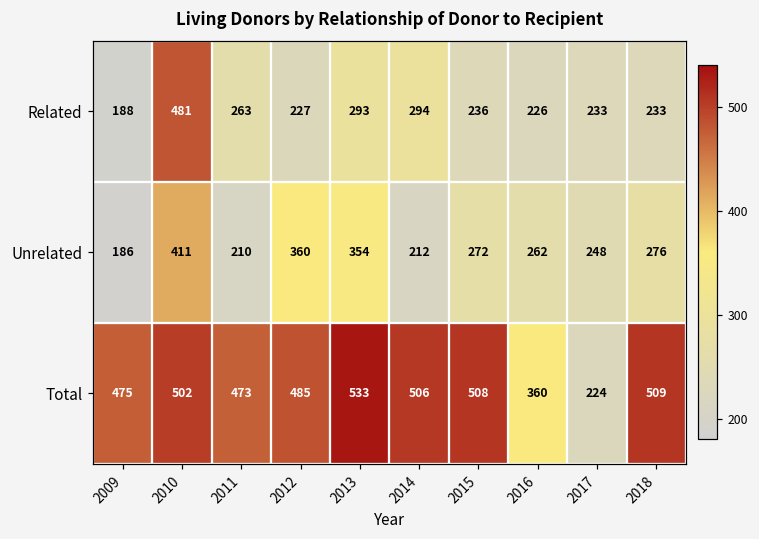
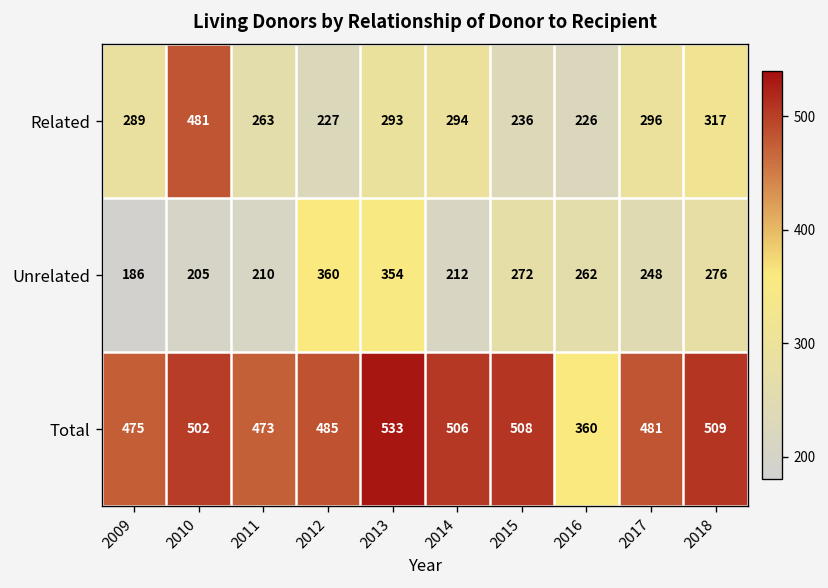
Related, 2009: 188 -> 289
Related, 2017: 233 -> 296
Related, 2018: 233 -> 317
Unrelated, 2010: 411 -> 205
Total, 2017: 224 -> 481
